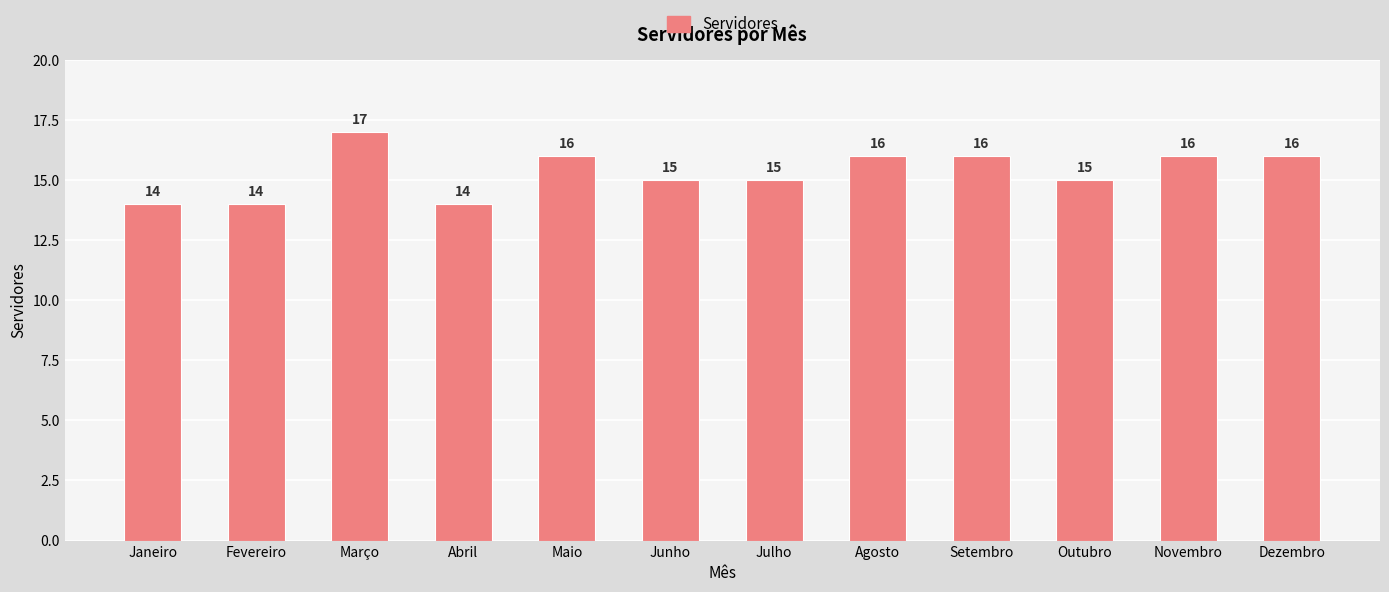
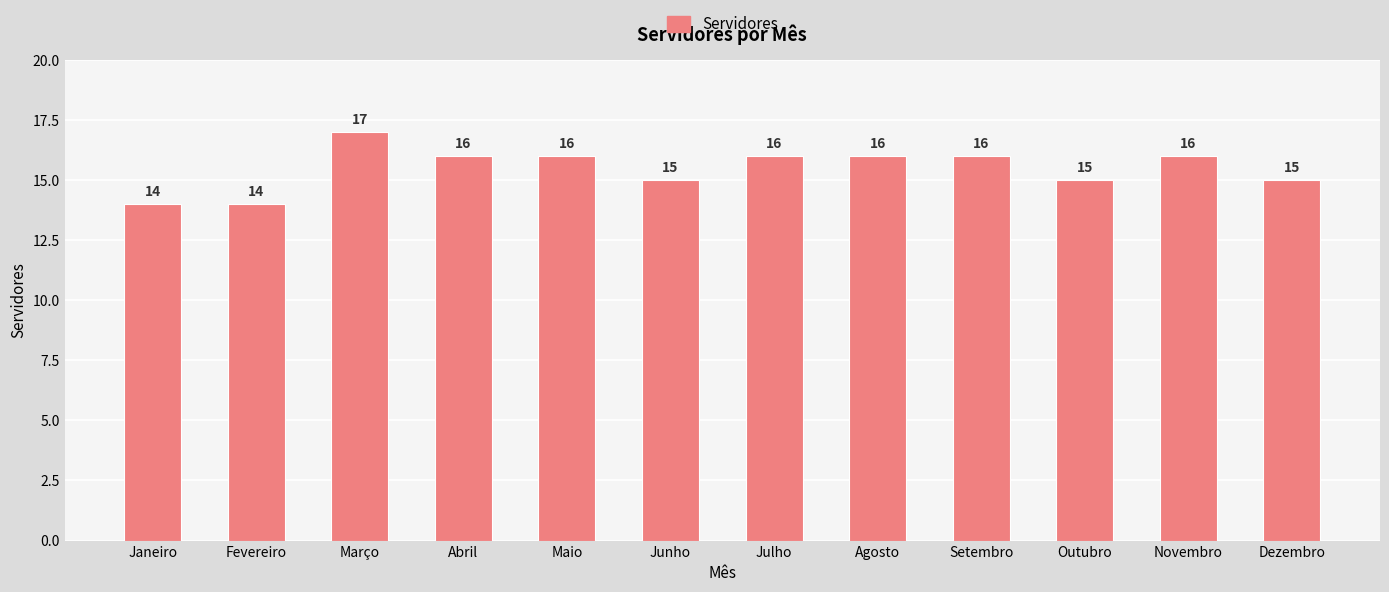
Abril: 14 -> 16
Julho: 15 -> 16
Dezembro: 16 -> 15
